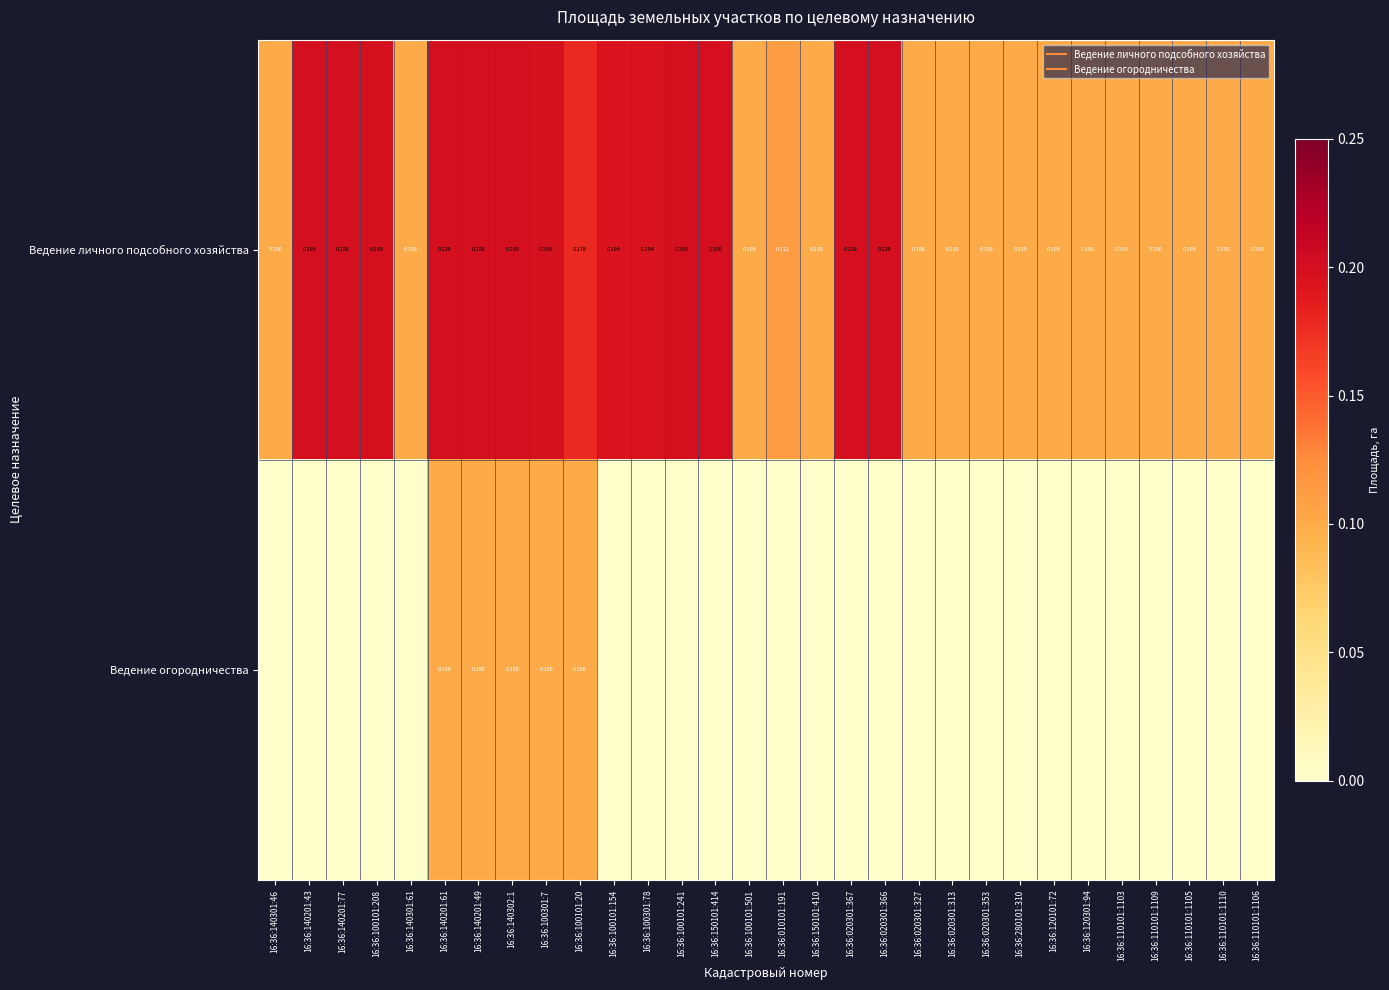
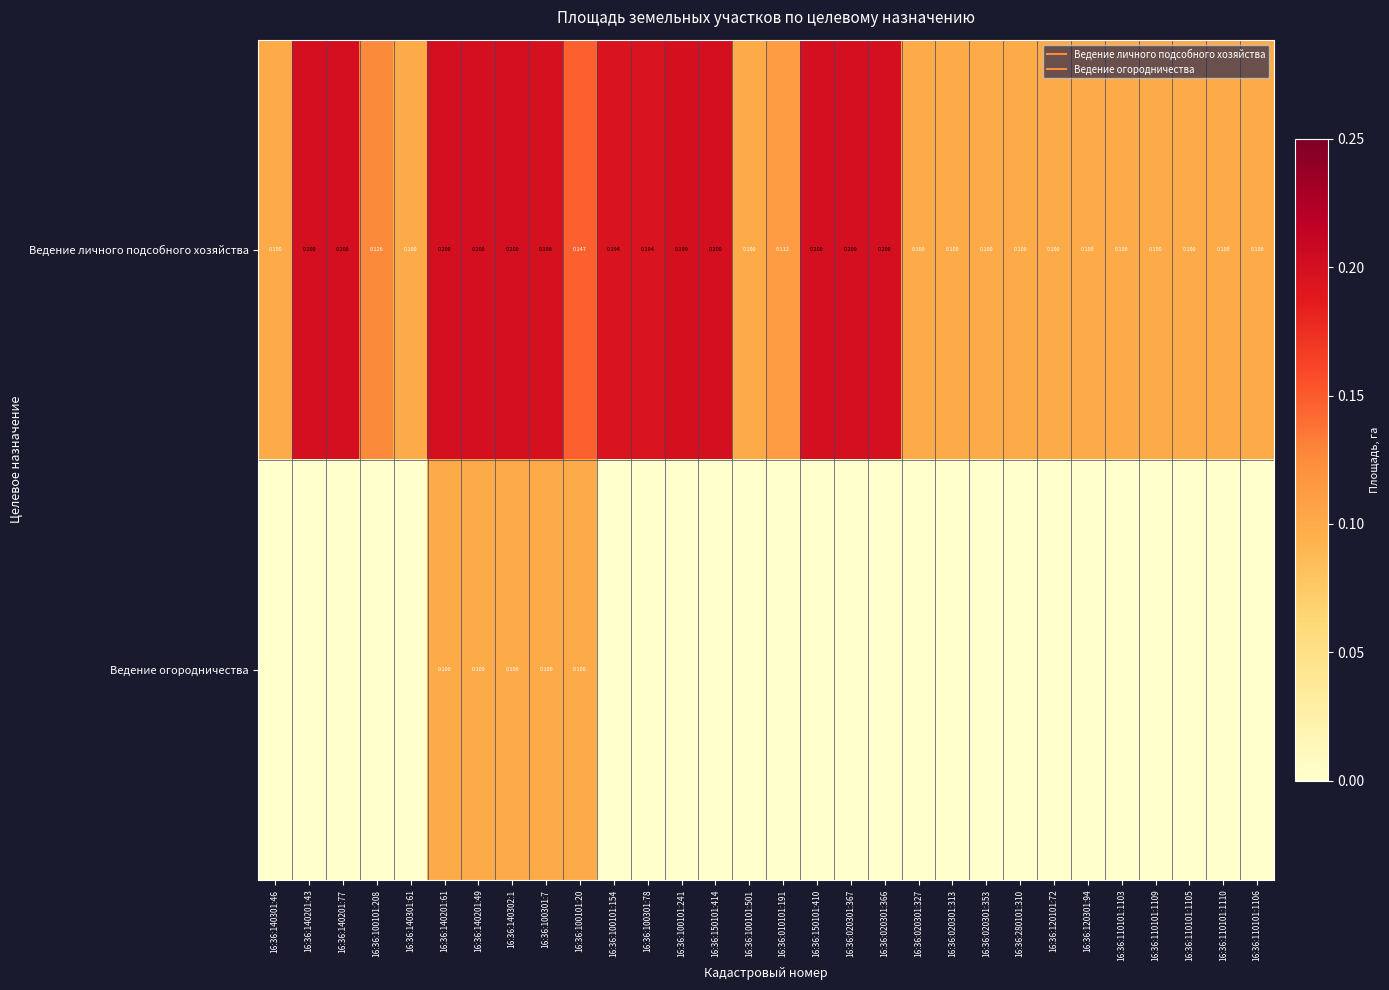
Ведение личного подсобного хозяйства, 16:36:100101:208: 0.199 -> 0.126
Ведение личного подсобного хозяйства, 16:36:100101:20: 0.178 -> 0.147
Ведение личного подсобного хозяйства, 16:36:150101:410: 0.100 -> 0.200
